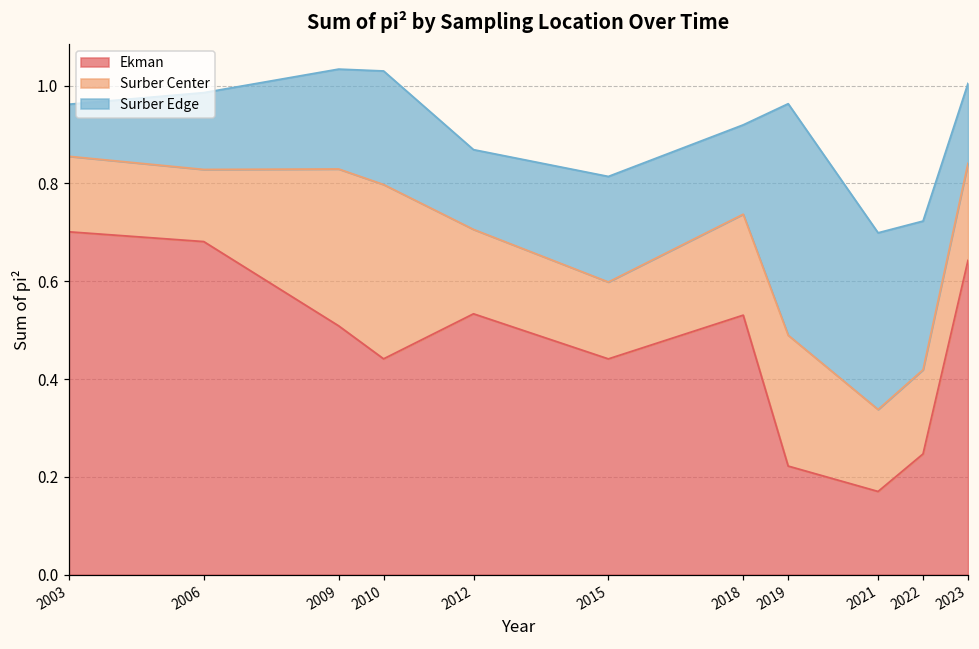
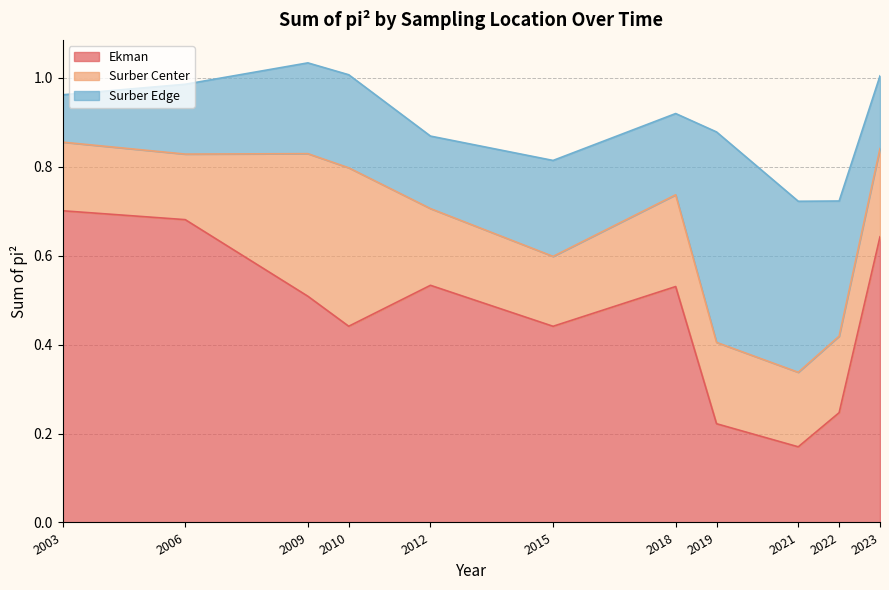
Surber Edge, 2010: 0.23 -> 0.21
Surber Center, 2019: 0.27 -> 0.18
Surber Edge, 2021: 0.36 -> 0.38
